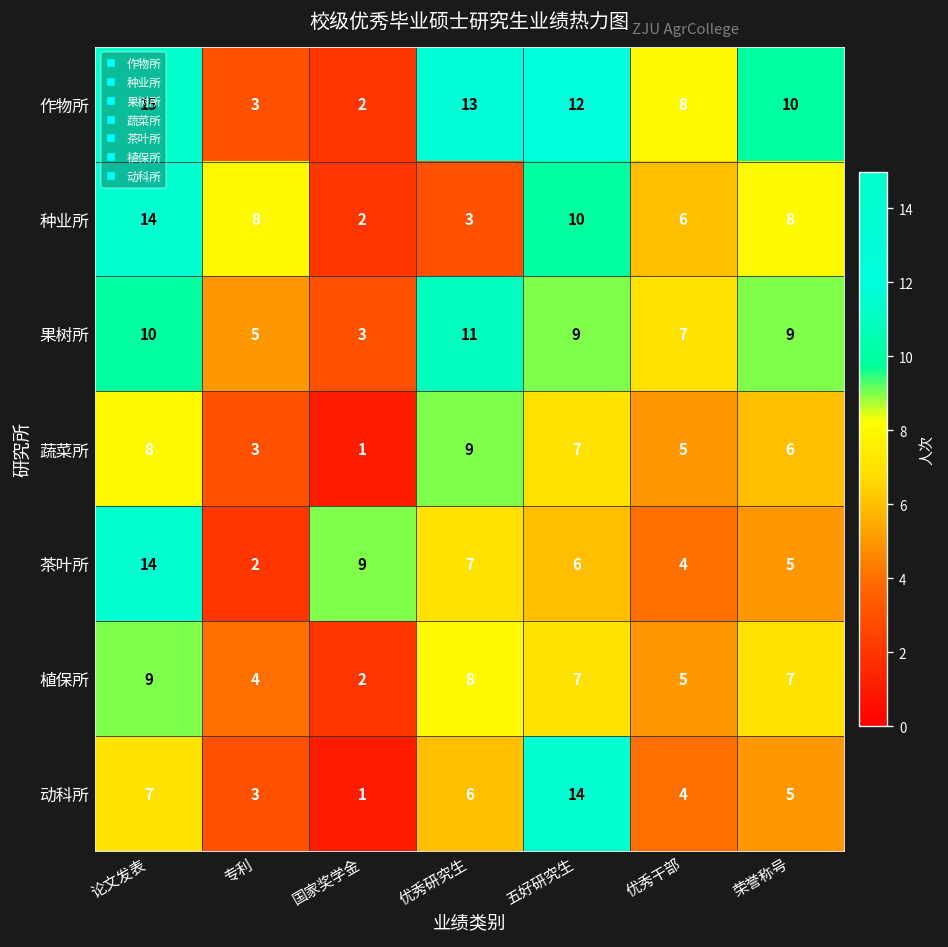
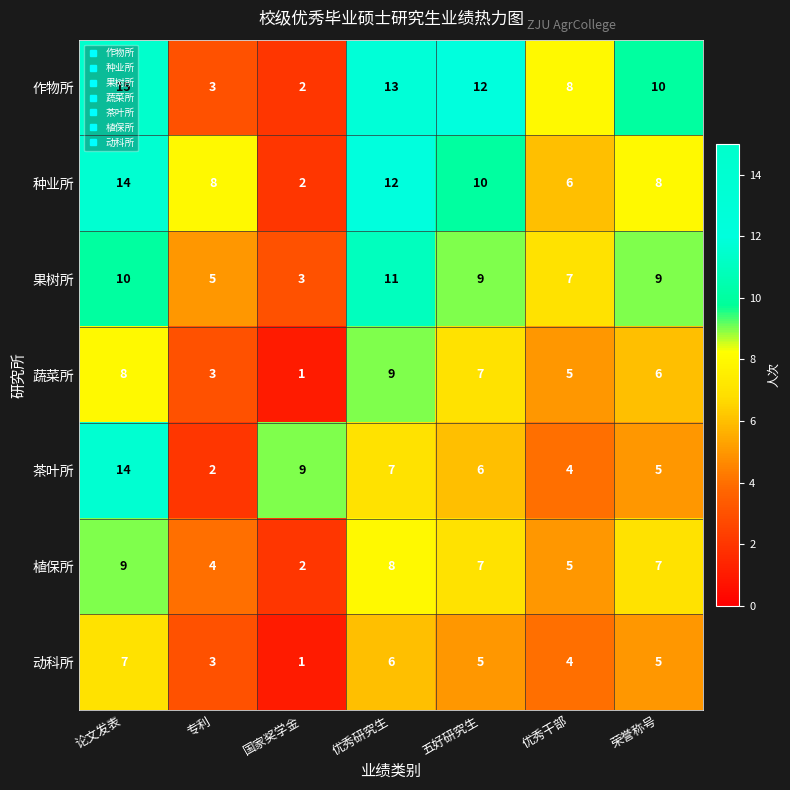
种业所, 优秀研究生: 3 -> 12
动科所, 五好研究生: 14 -> 5
